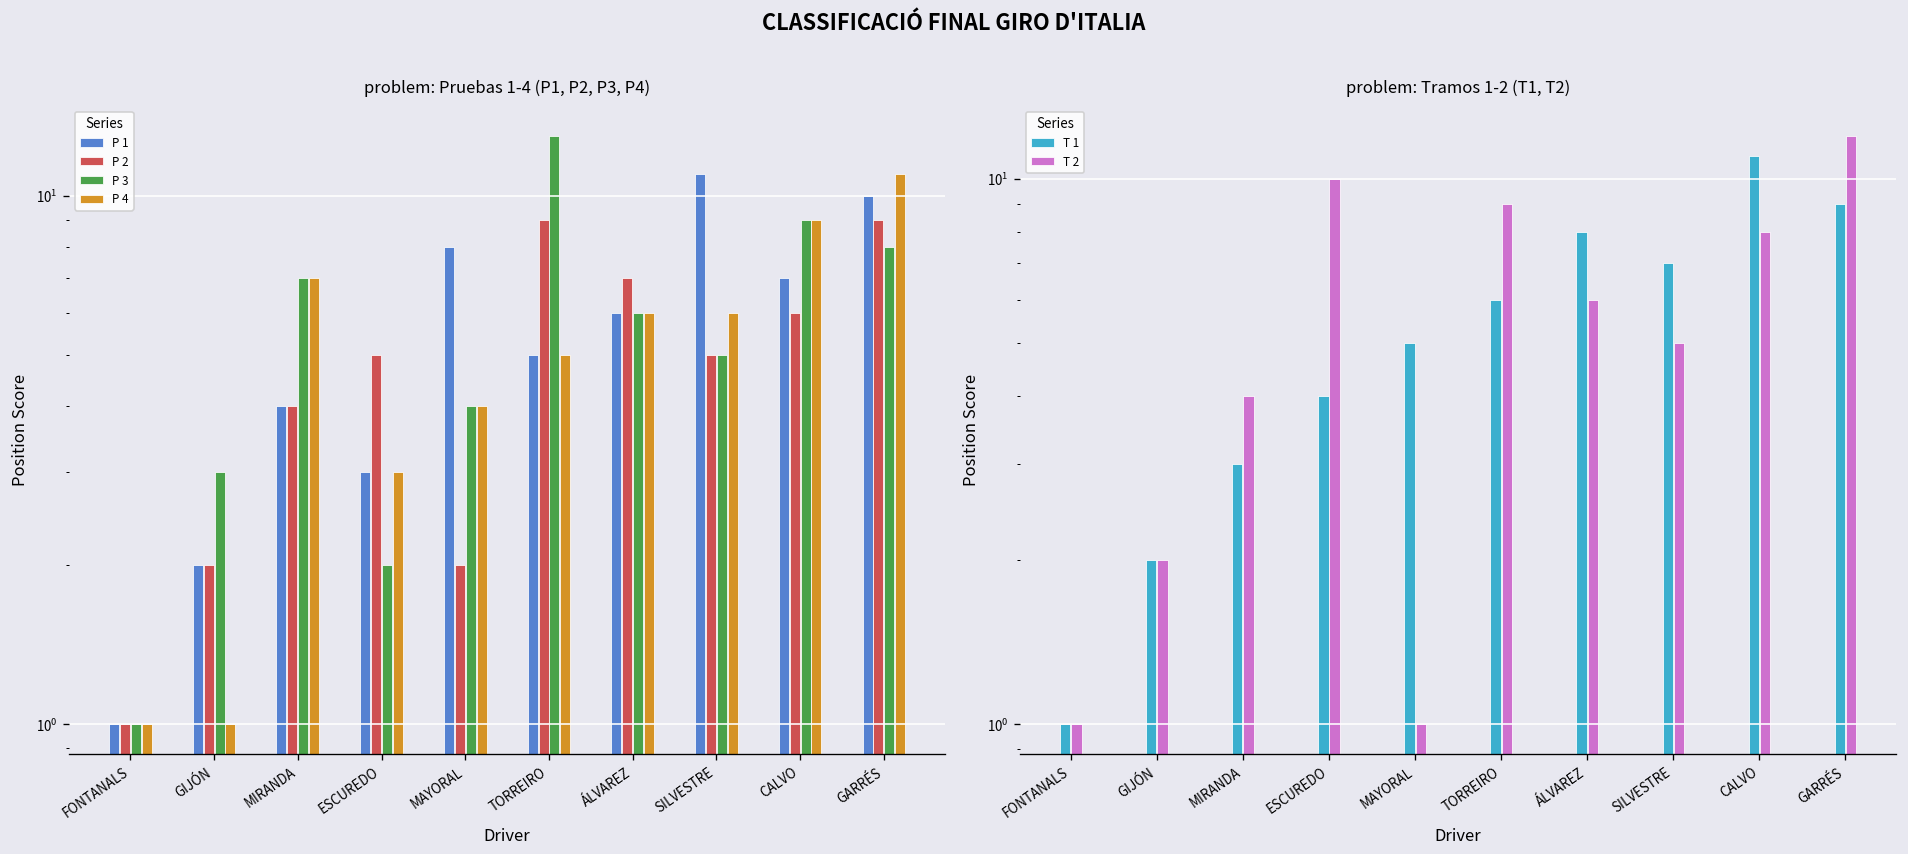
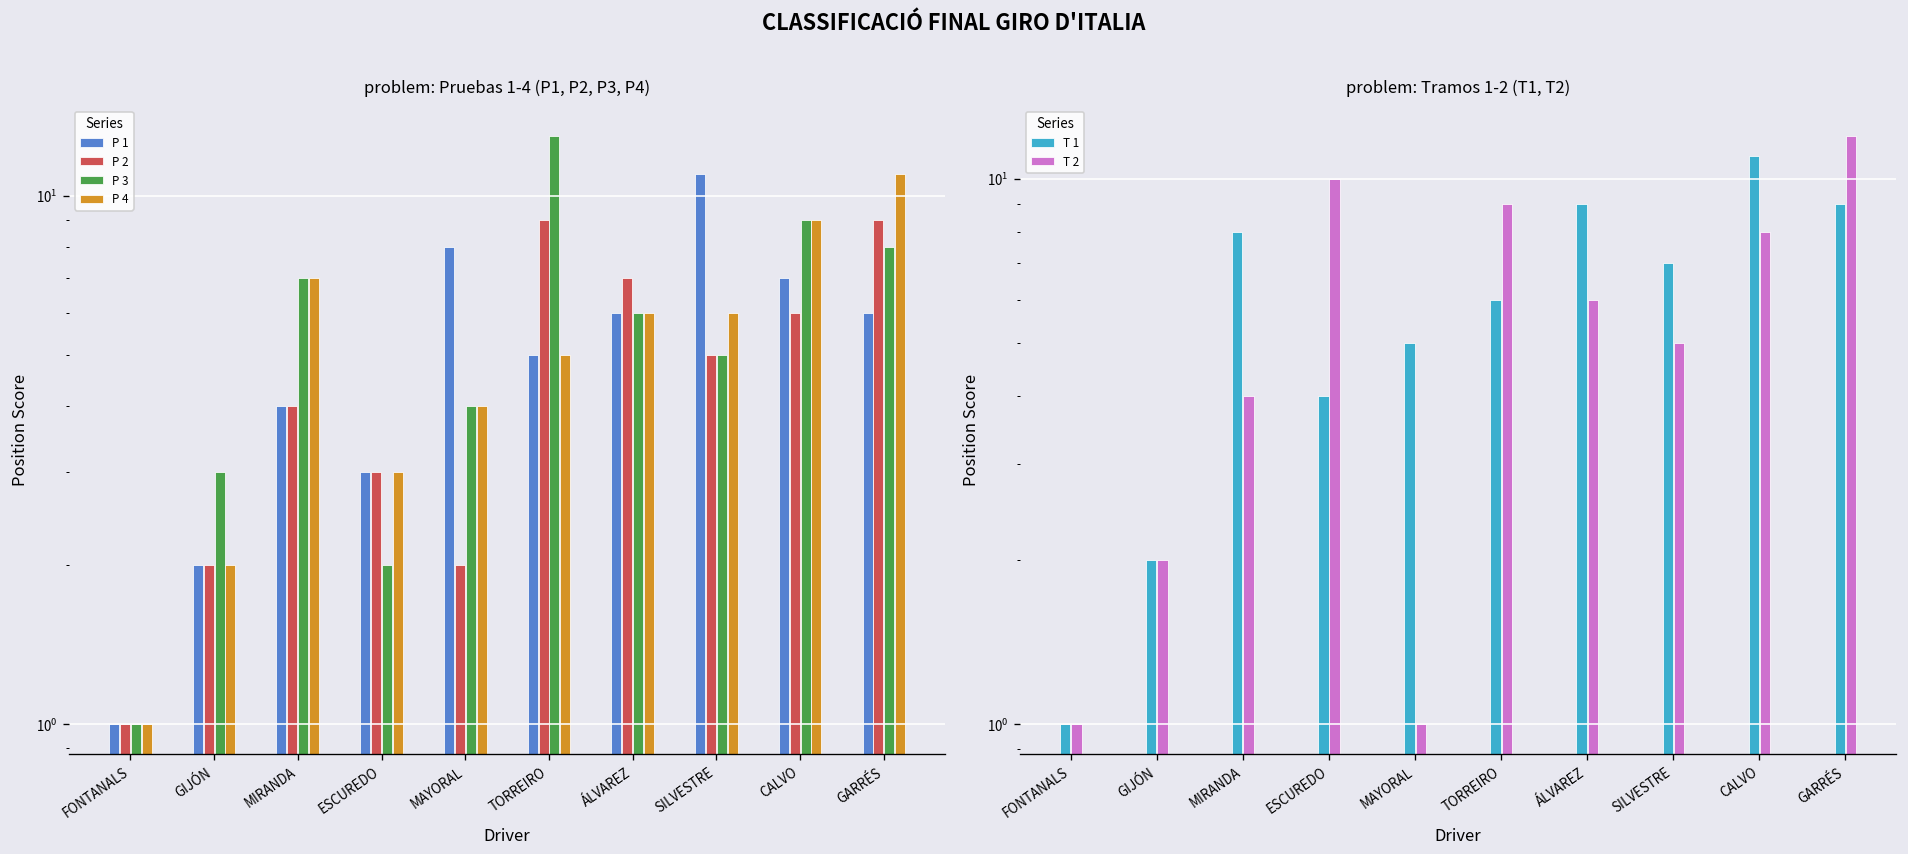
problem: Pruebas 1-4 (P1, P2, P3, P4), P 4, GIJÓN: 1 -> 2
problem: Pruebas 1-4 (P1, P2, P3, P4), P 2, ESCUREDO: 5 -> 3
problem: Pruebas 1-4 (P1, P2, P3, P4), P 1, GARRÉS: 10 -> 6
problem: Tramos 1-2 (T1, T2), T 1, MIRANDA: 3 -> 8
problem: Tramos 1-2 (T1, T2), T 1, ÁLVAREZ: 8 -> 9
